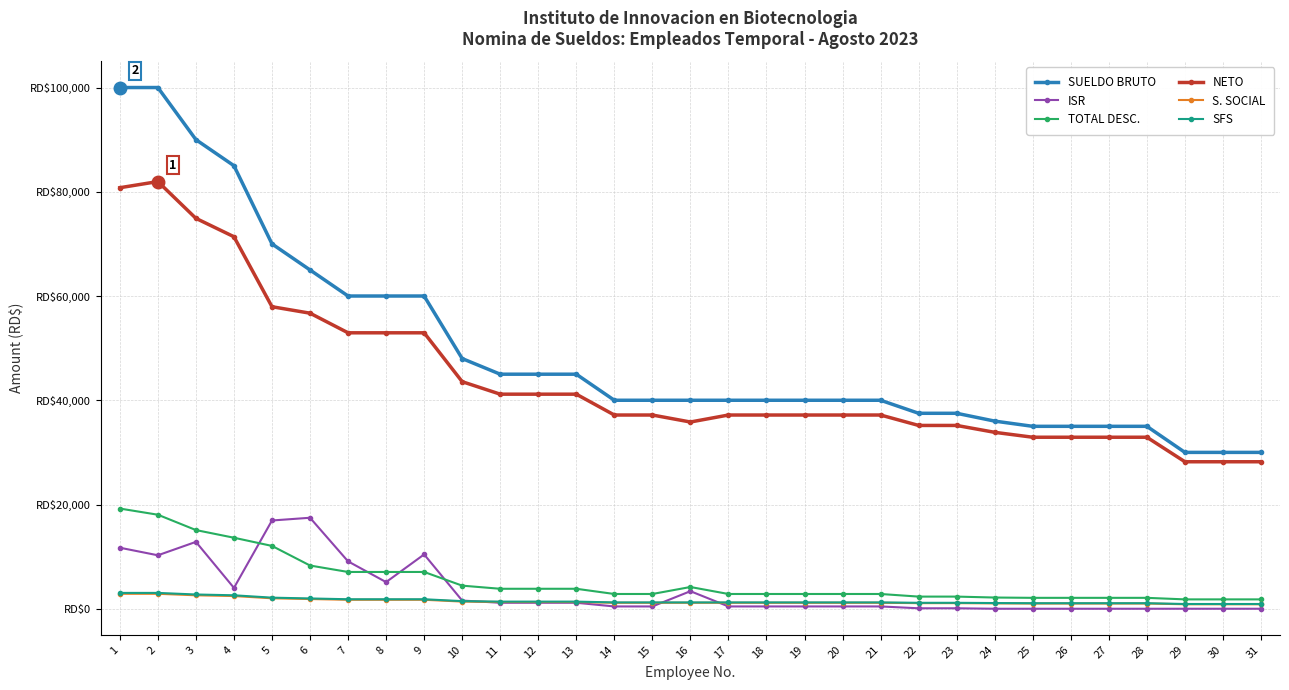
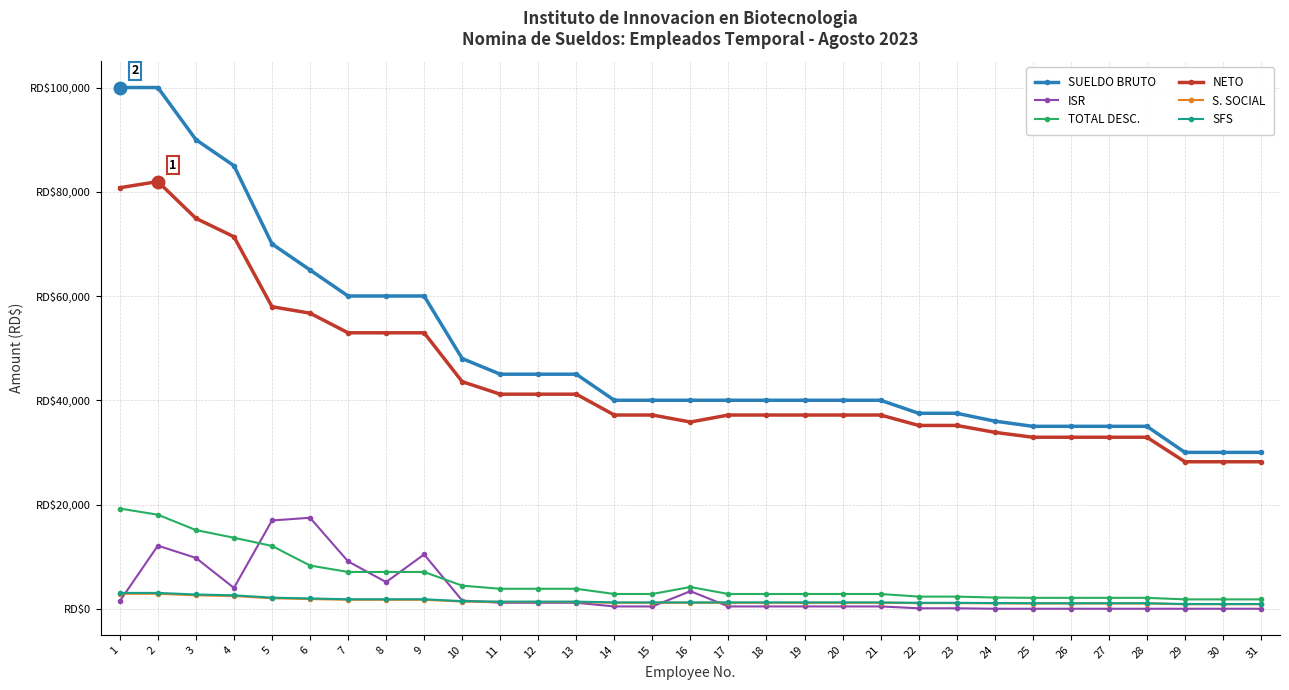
ISR, 1: RD$12,000 -> RD$1,000
ISR, 2: RD$10,000 -> RD$12,000
ISR, 3: RD$13,000 -> RD$10,000
